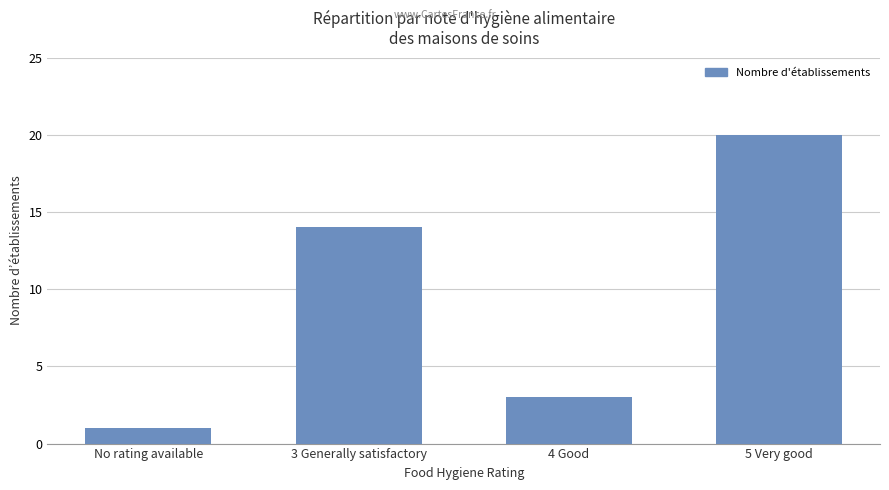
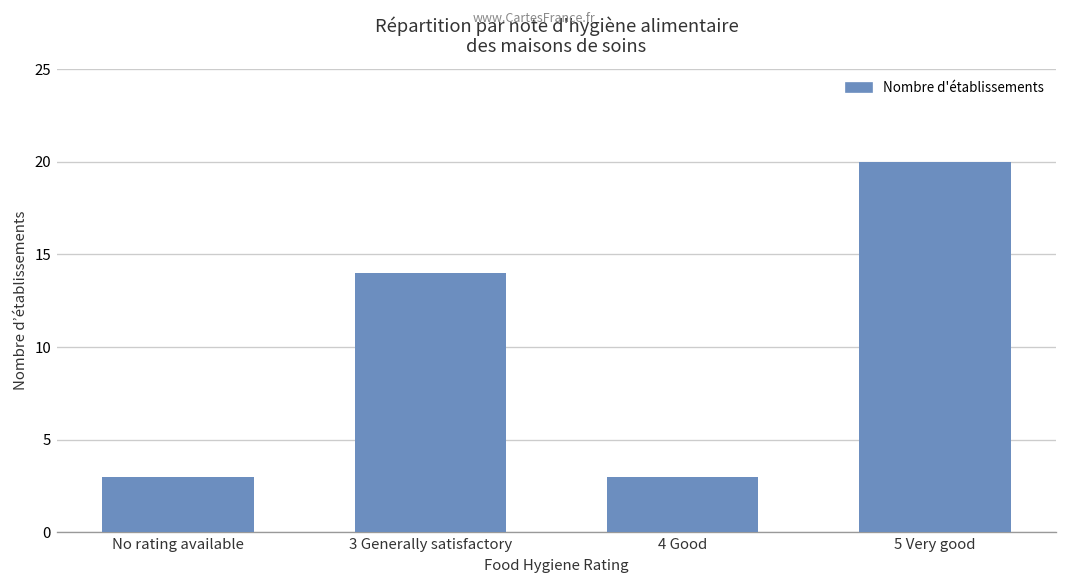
No rating available: 1 -> 3
